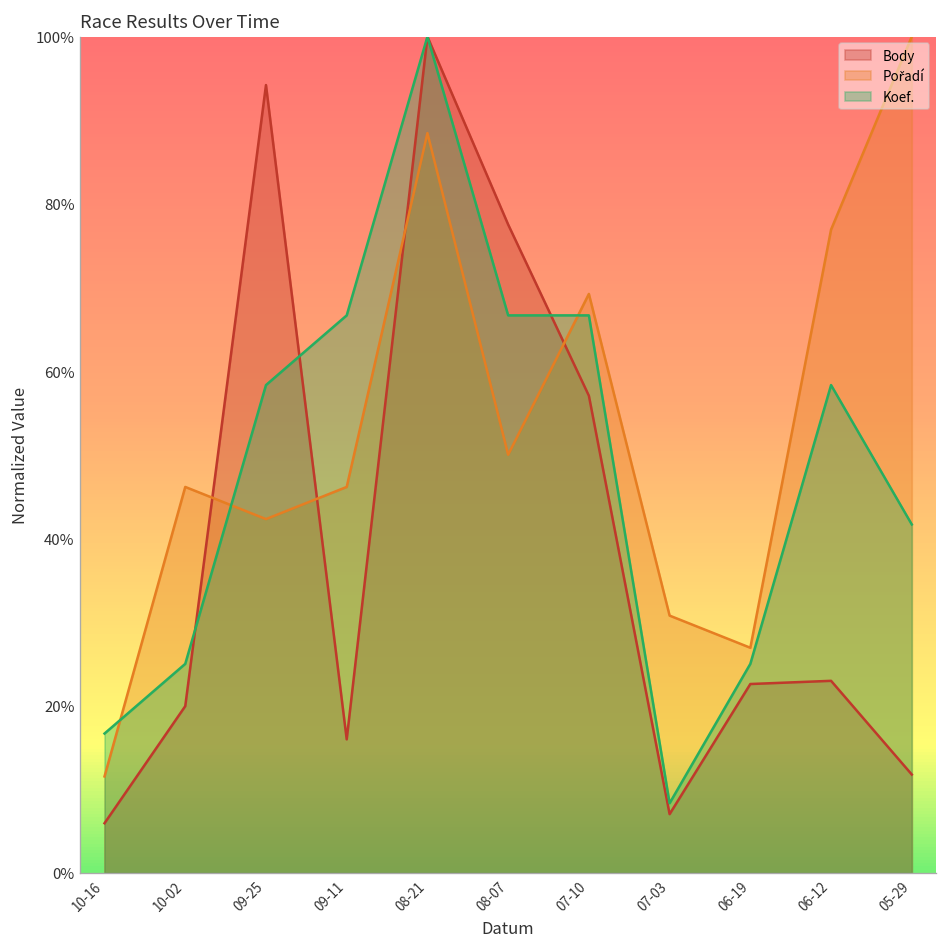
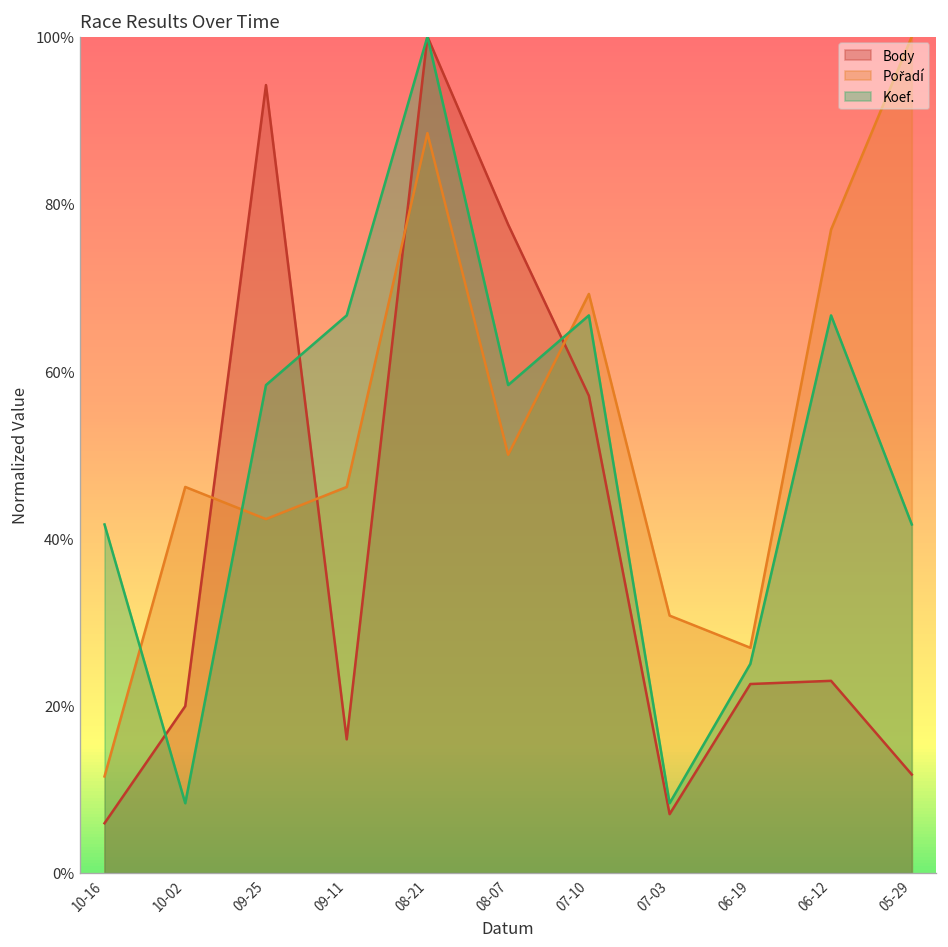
Koef., 10-16: 17% -> 42%
Koef., 10-02: 25% -> 8%
Koef., 08-07: 67% -> 58%
Koef., 06-12: 58% -> 67%
